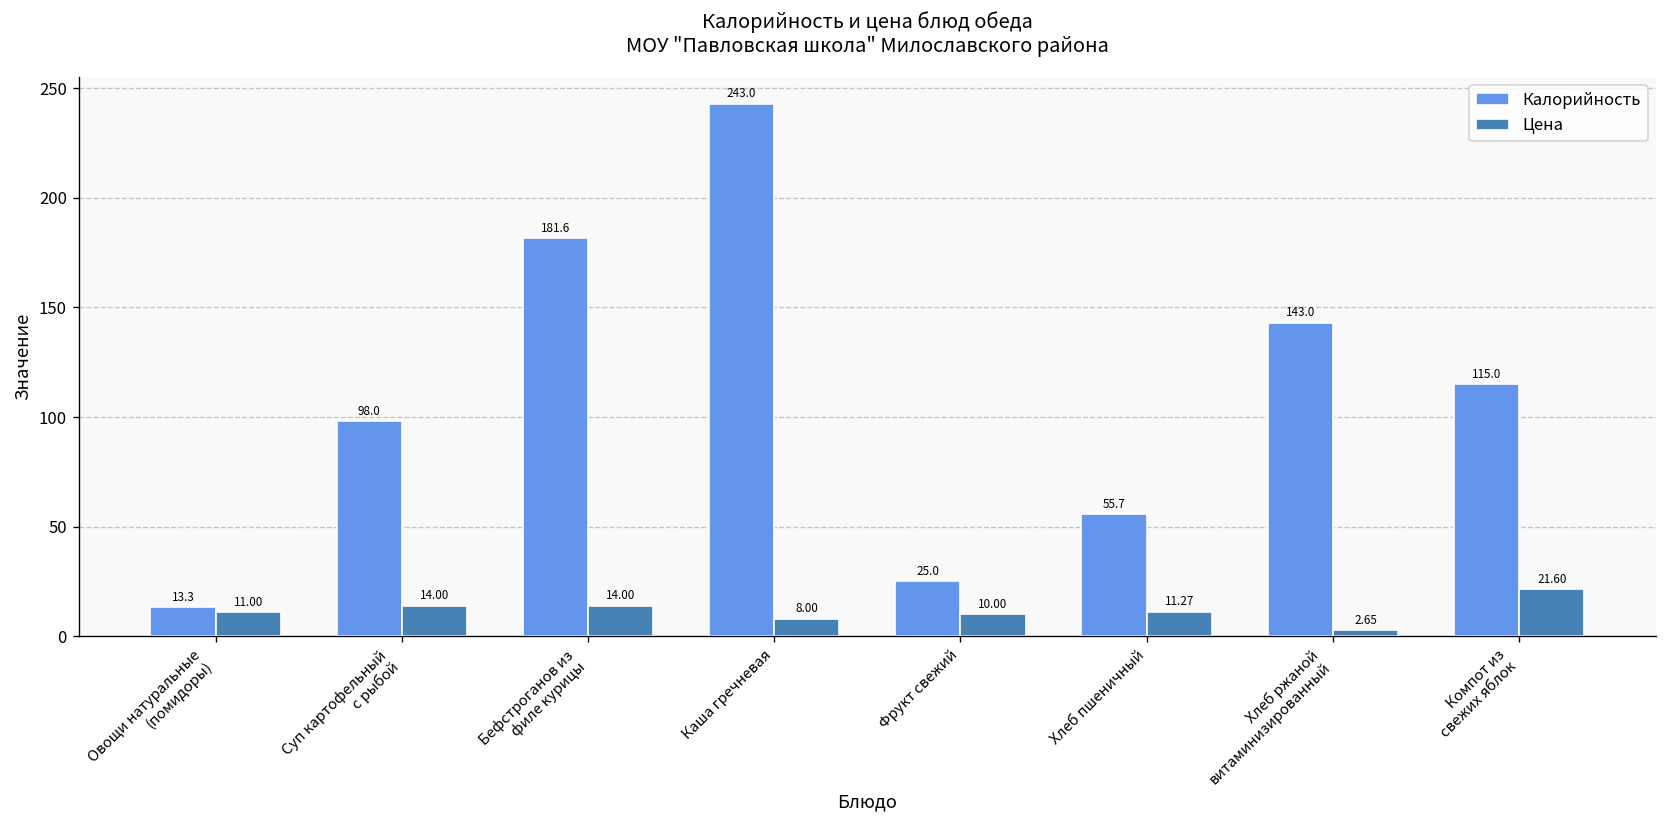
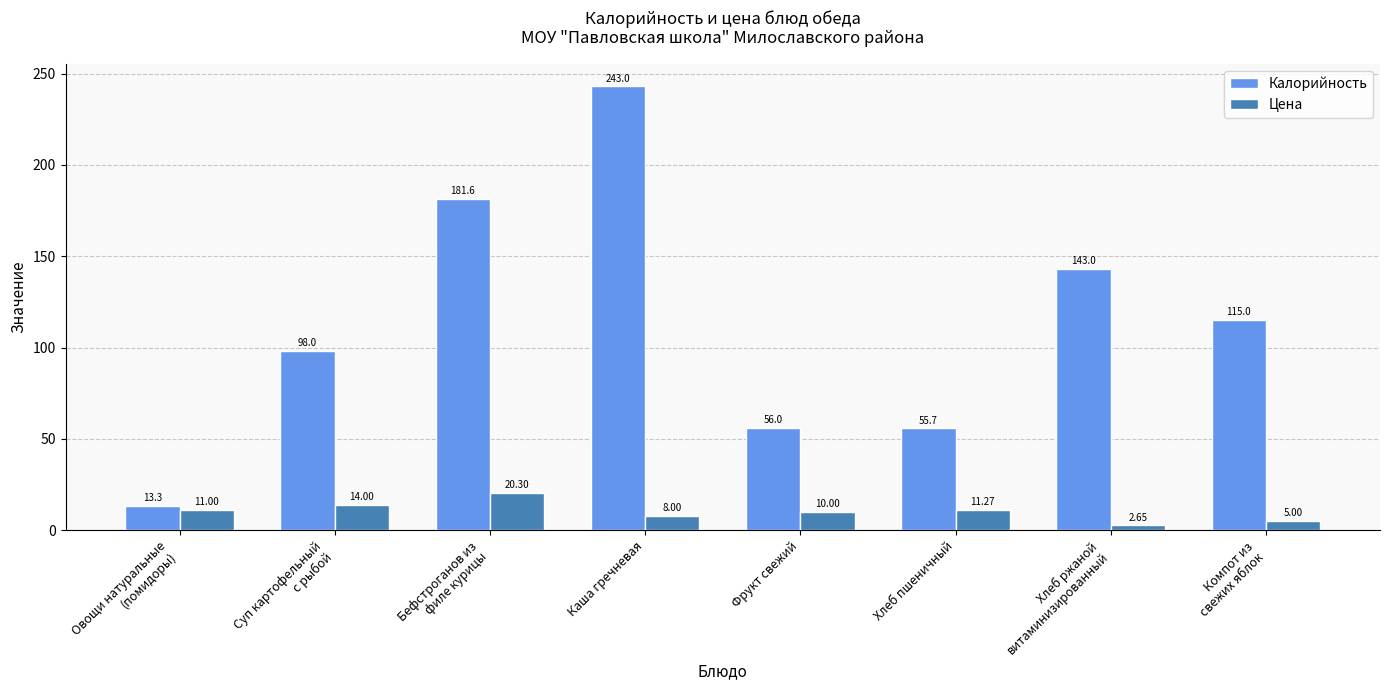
Цена, Бефстроганов из филе курицы: 14.00 -> 20.30
Калорийность, Фрукт свежий: 25.0 -> 56.0
Цена, Компот из свежих яблок: 21.60 -> 5.00
